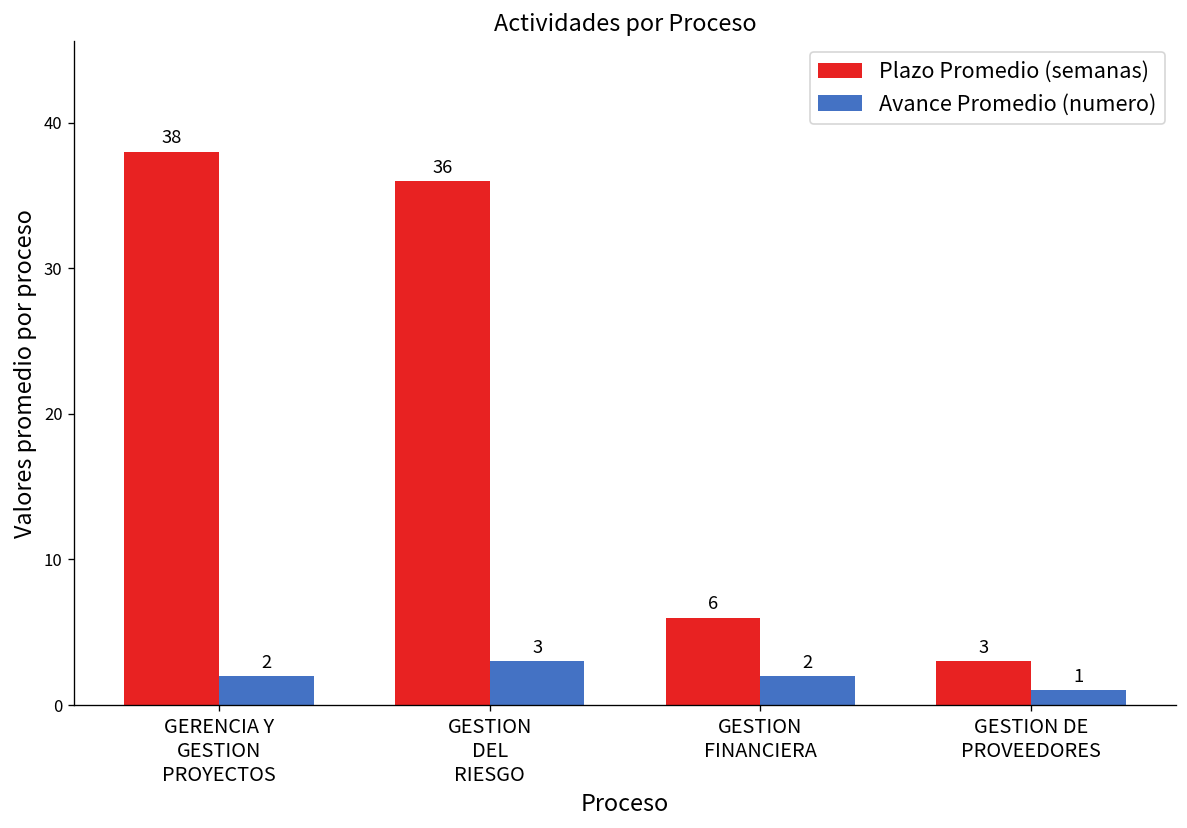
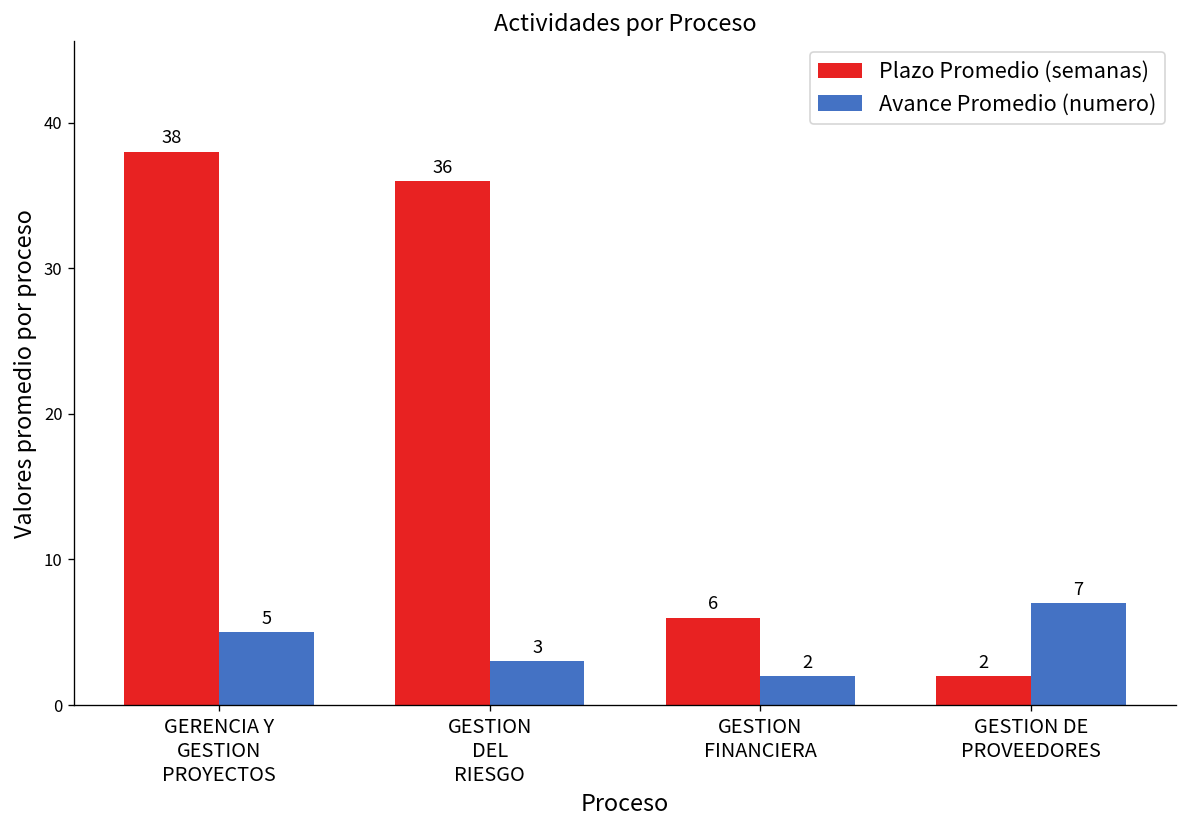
Avance Promedio (numero), GERENCIA Y GESTION PROYECTOS: 2 -> 5
Plazo Promedio (semanas), GESTION DE PROVEEDORES: 3 -> 2
Avance Promedio (numero), GESTION DE PROVEEDORES: 1 -> 7
